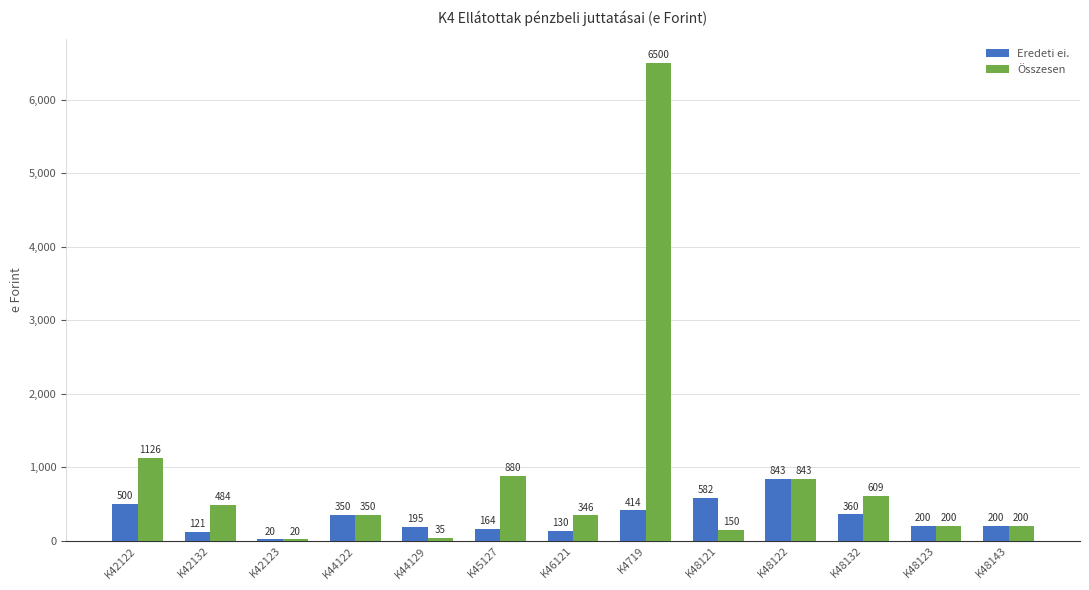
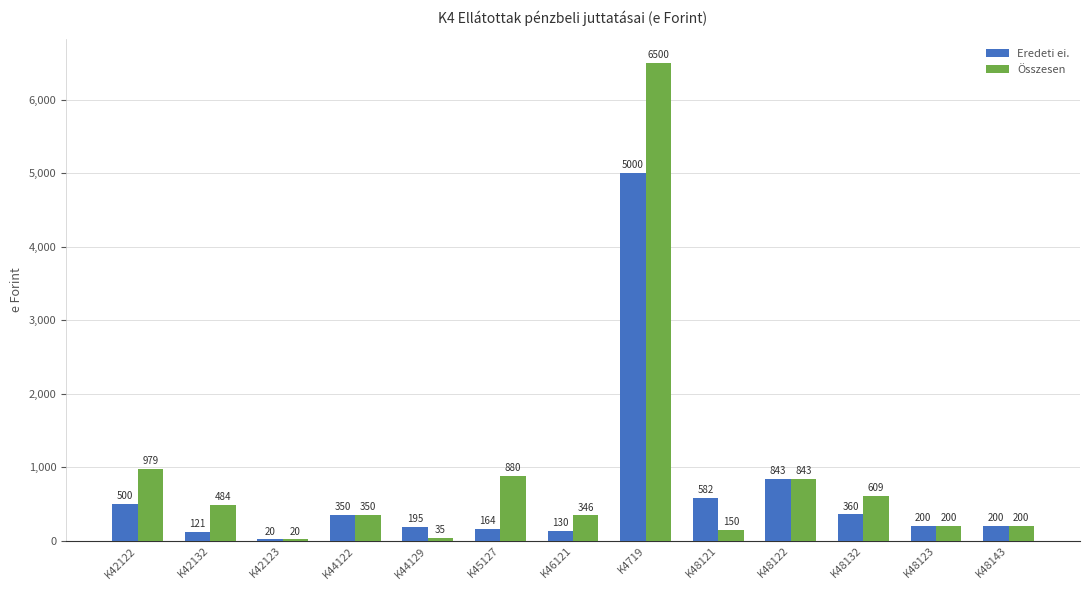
Összesen, K42122: 1126 -> 979
Eredeti ei., K4719: 414 -> 5000
